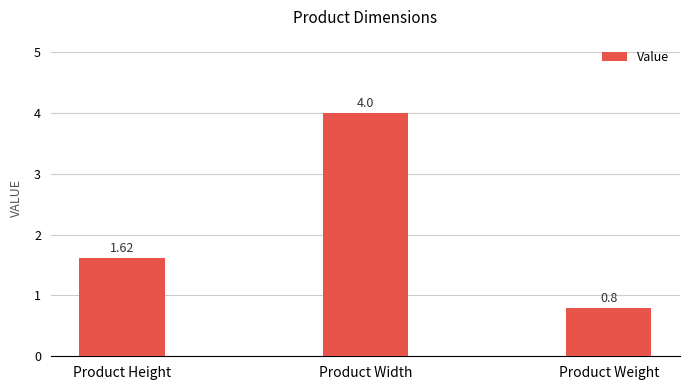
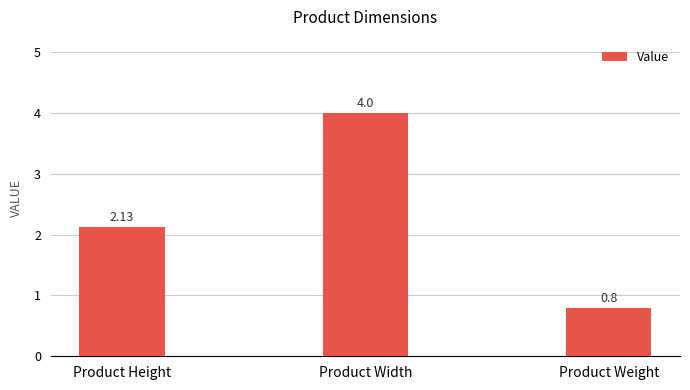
Product Height: 1.62 -> 2.13
